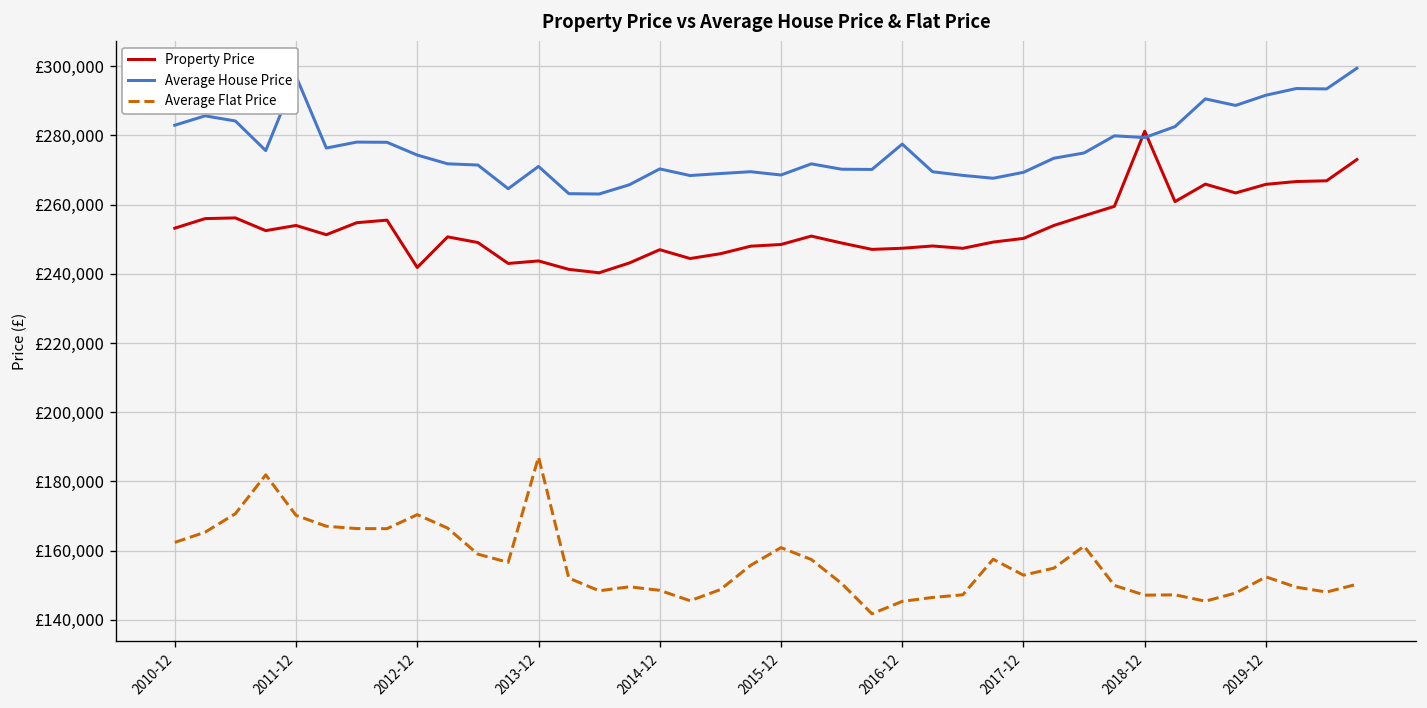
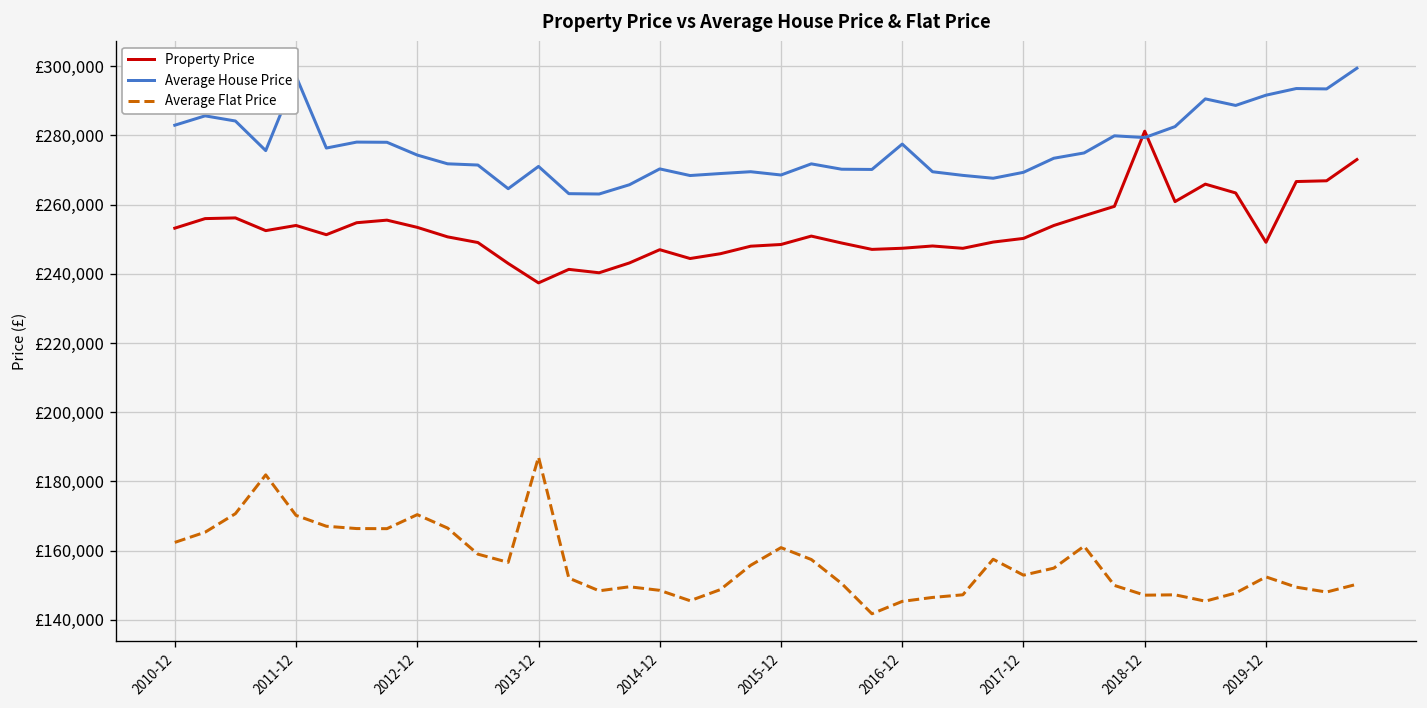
Property Price, 2012-12: £242,000 -> £253,000
Property Price, 2013-12: £244,000 -> £237,000
Property Price, 2019-12: £266,000 -> £249,000
